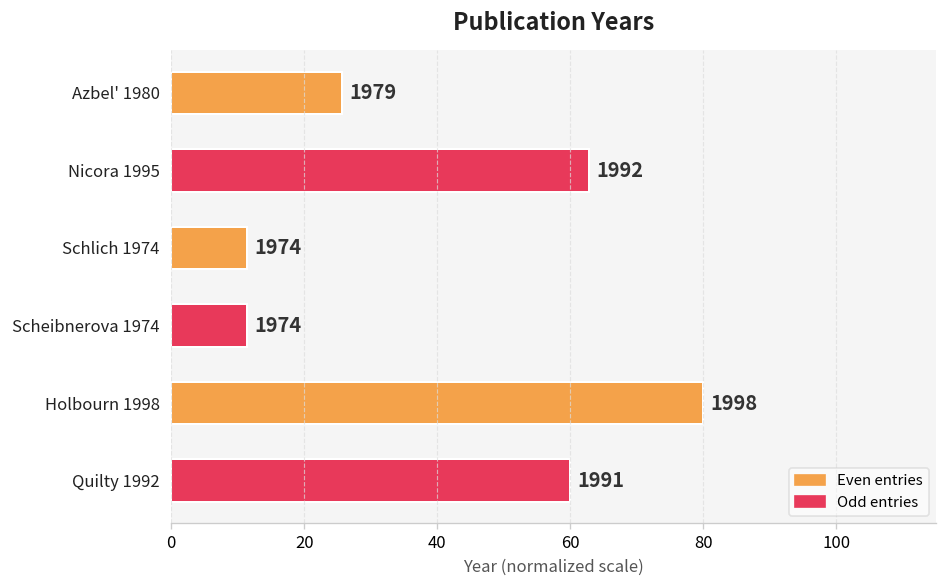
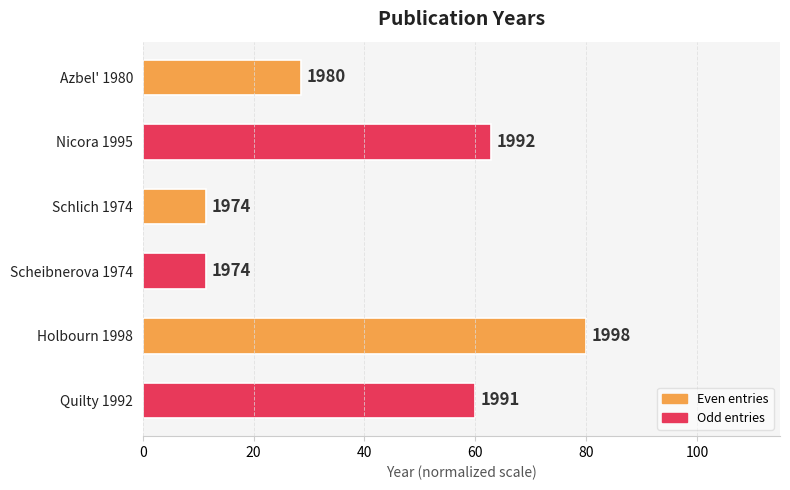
Azbel' 1980: 1979 -> 1980
